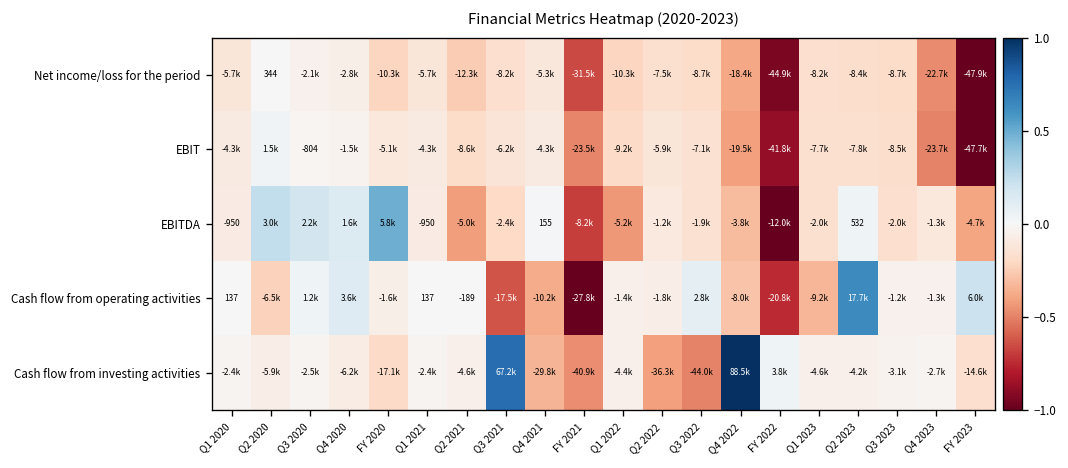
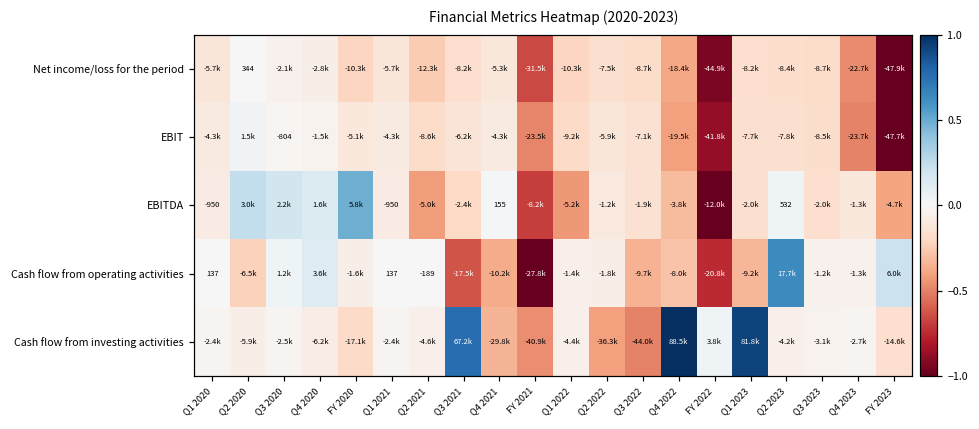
Cash flow from operating activities, Q3 2022: 2.8k -> -9.7k
Cash flow from investing activities, Q1 2023: -4.6k -> 81.8k
